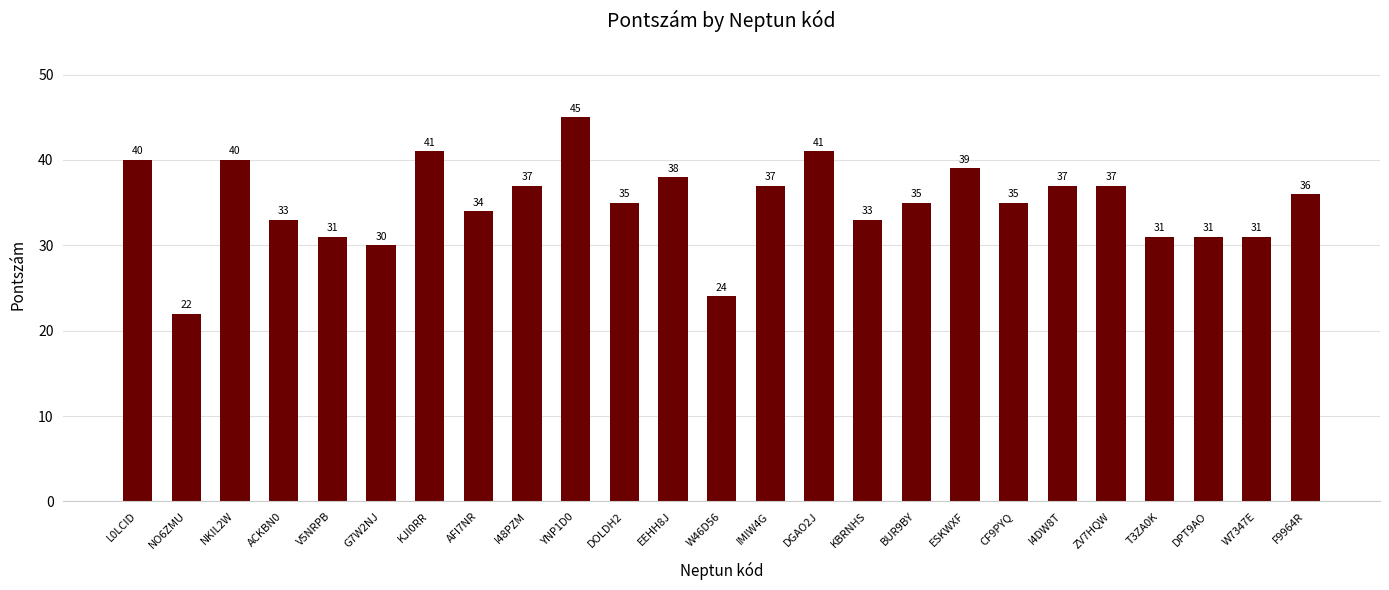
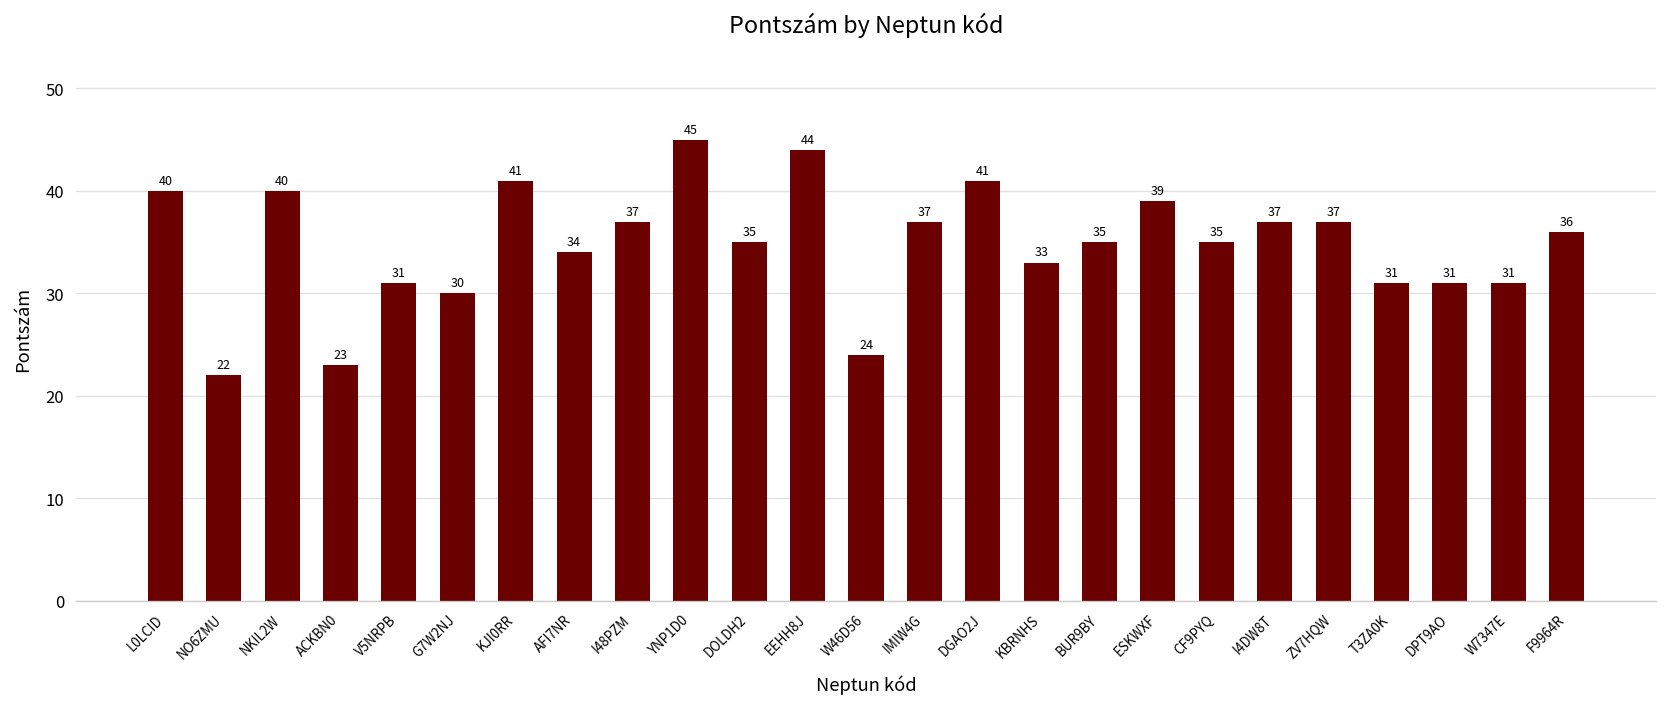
ACKBN0: 33 -> 23
EEHH8J: 38 -> 44
